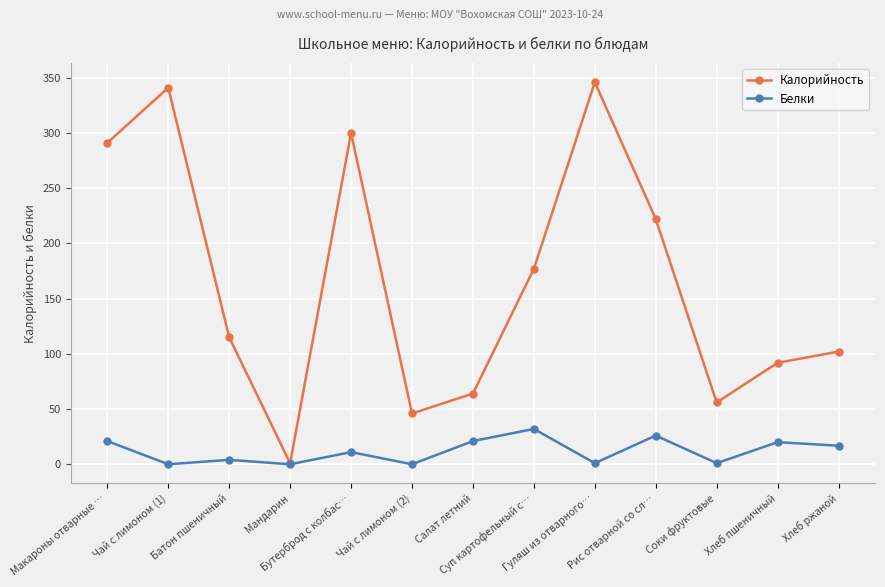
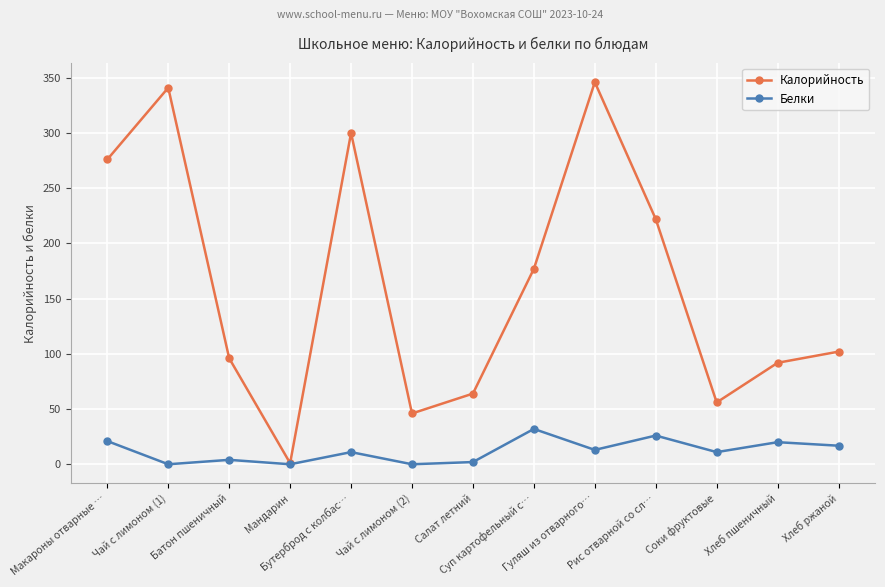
Калорийность, Макароны отварные …: 291 -> 276
Калорийность, Батон пшеничный: 115 -> 96
Белки, Салат летний: 21 -> 2
Белки, Гуляш из отварного…: 1 -> 13
Белки, Соки фруктовые: 1 -> 11
